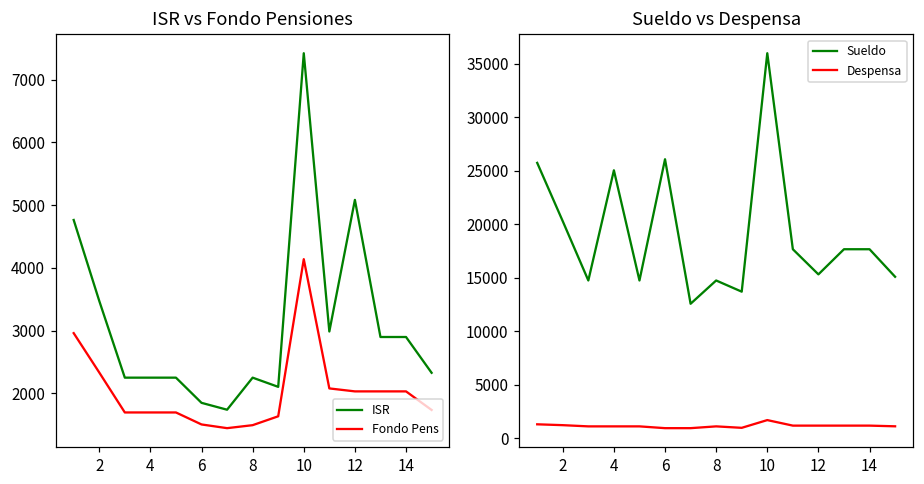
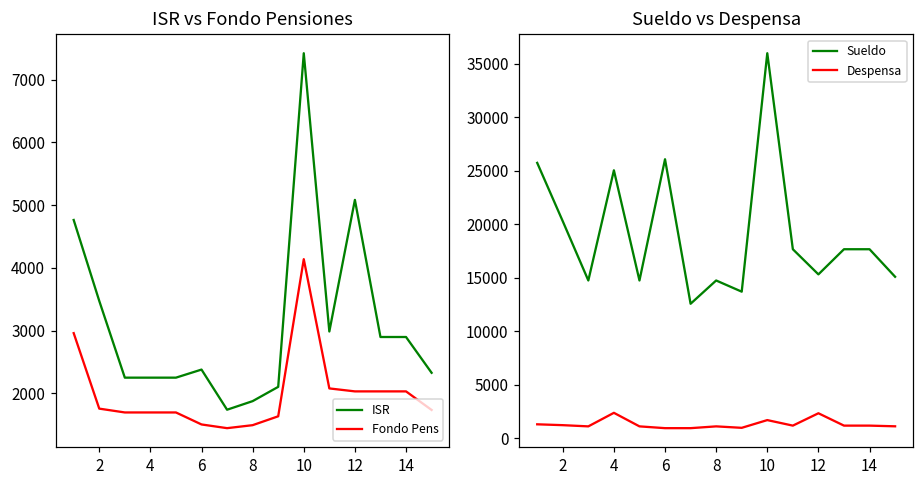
ISR vs Fondo Pensiones, Fondo Pens, 2: 2300 -> 1800
ISR vs Fondo Pensiones, ISR, 6: 1800 -> 2400
ISR vs Fondo Pensiones, ISR, 8: 2200 -> 1900
Sueldo vs Despensa, Despensa, 4: 1000 -> 2000
Sueldo vs Despensa, Despensa, 12: 1000 -> 2000
